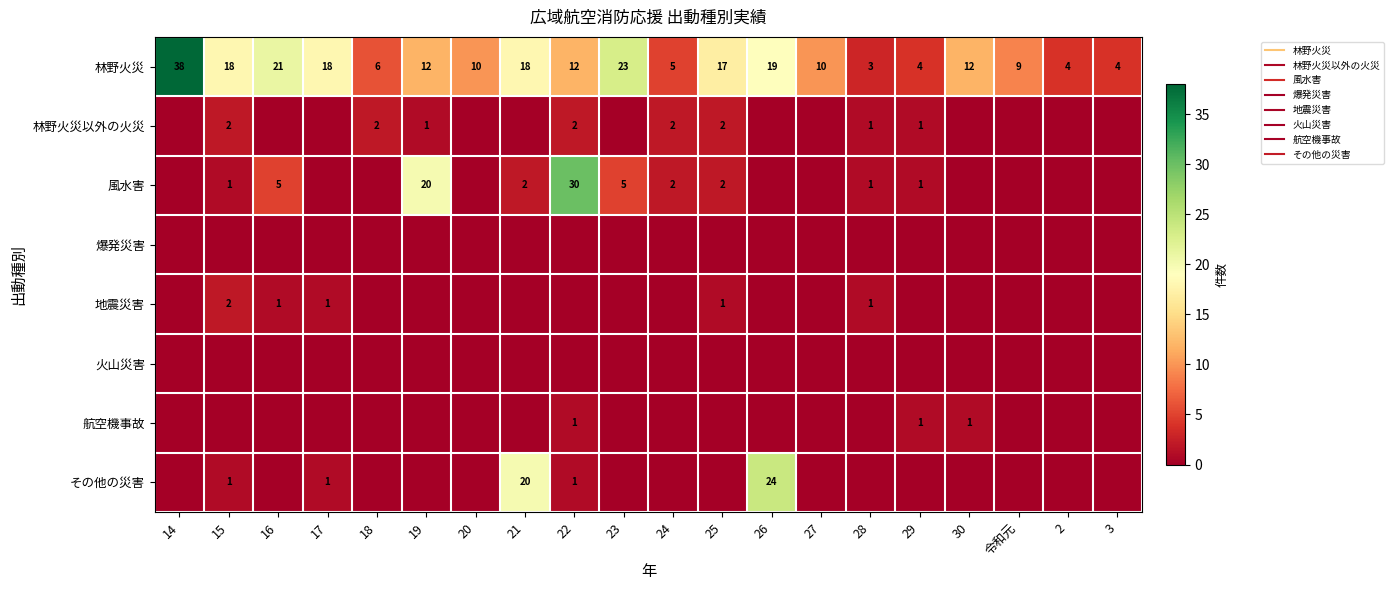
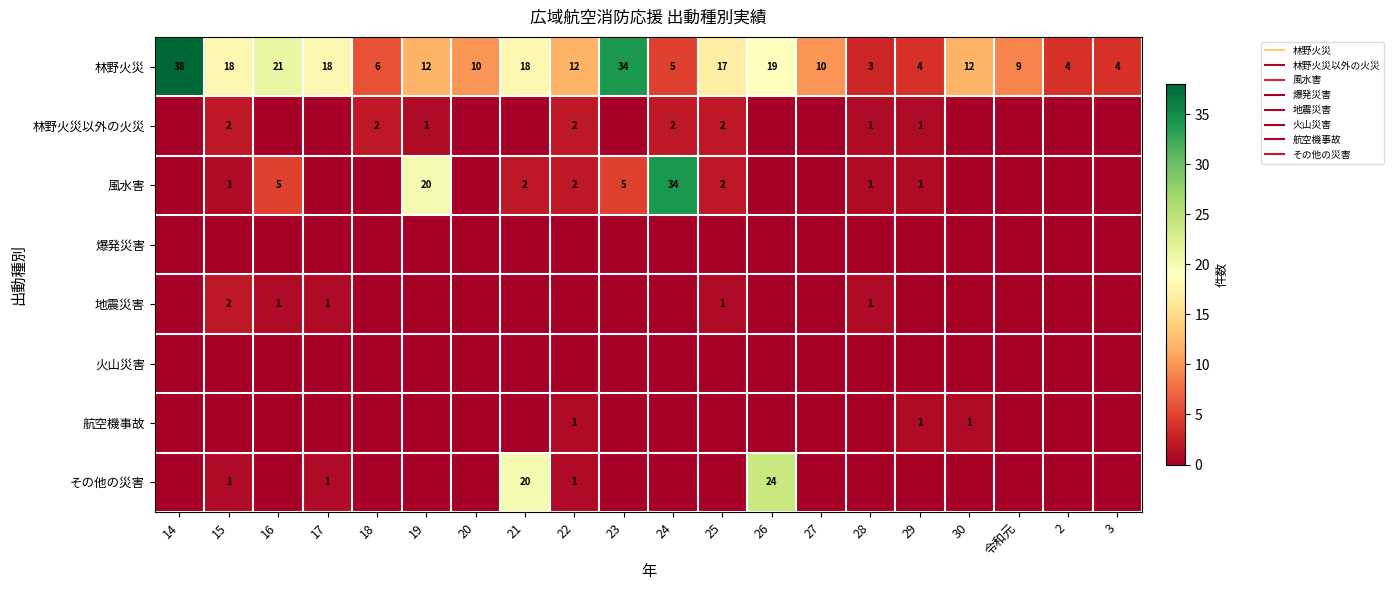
林野火災, 23: 23 -> 34
風水害, 22: 30 -> 2
風水害, 24: 2 -> 34
